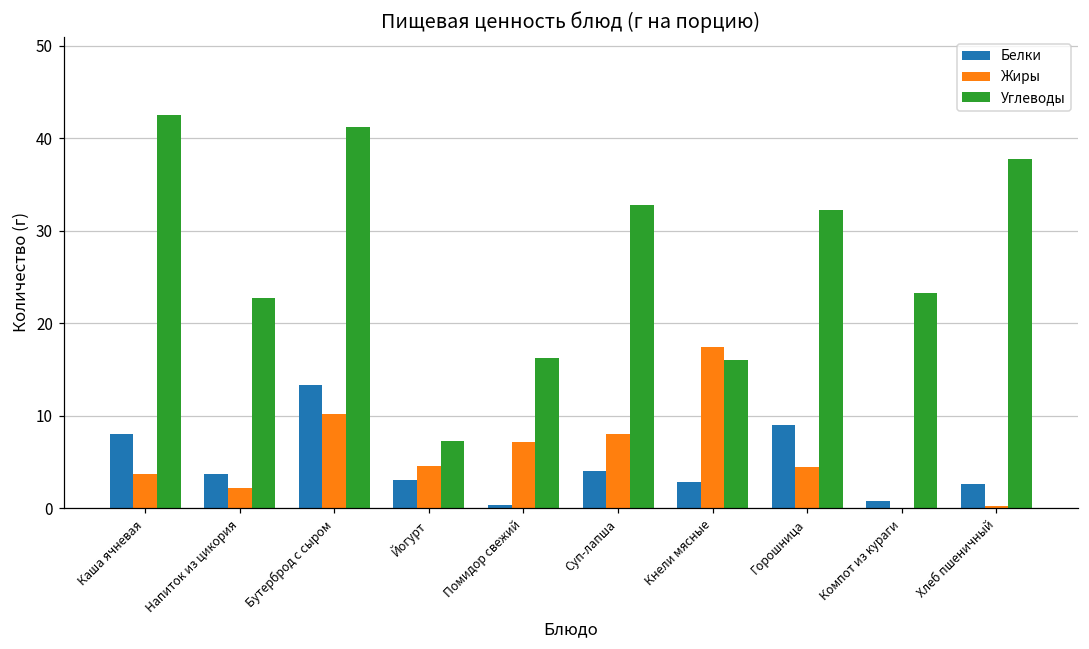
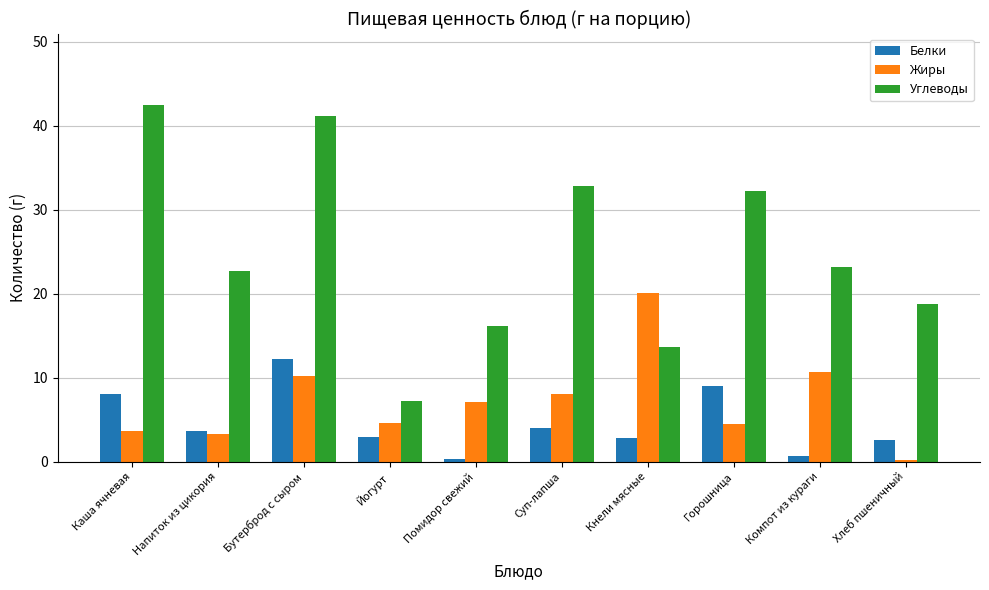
Жиры, Напиток из цикория: 2 -> 3
Белки, Бутерброд с сыром: 13 -> 12
Жиры, Кнели мясные: 17 -> 20
Углеводы, Кнели мясные: 16 -> 14
Жиры, Компот из кураги: 0 -> 11
Углеводы, Хлеб пшеничный: 38 -> 19
